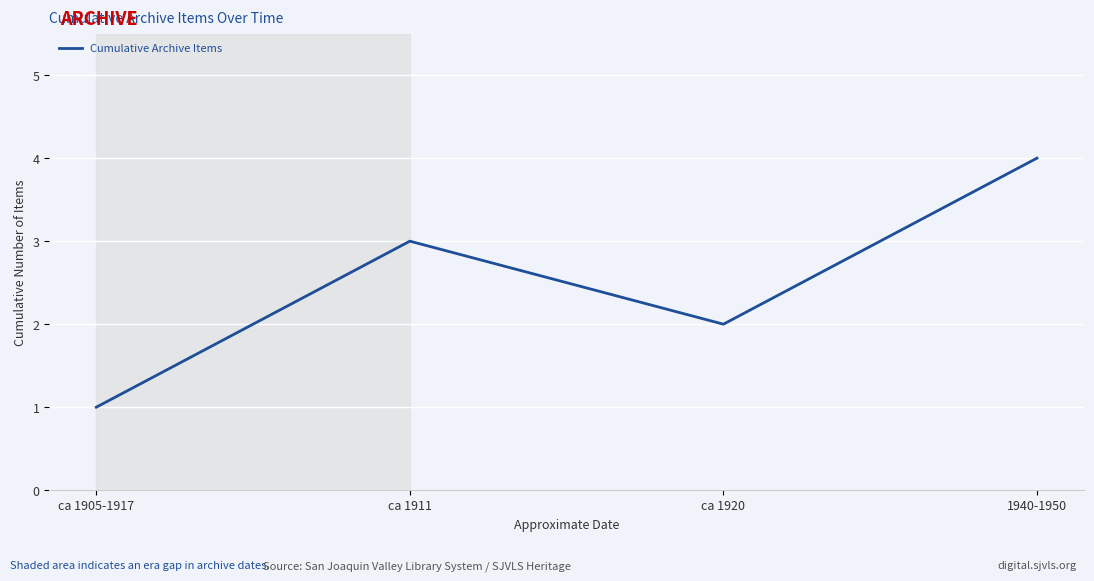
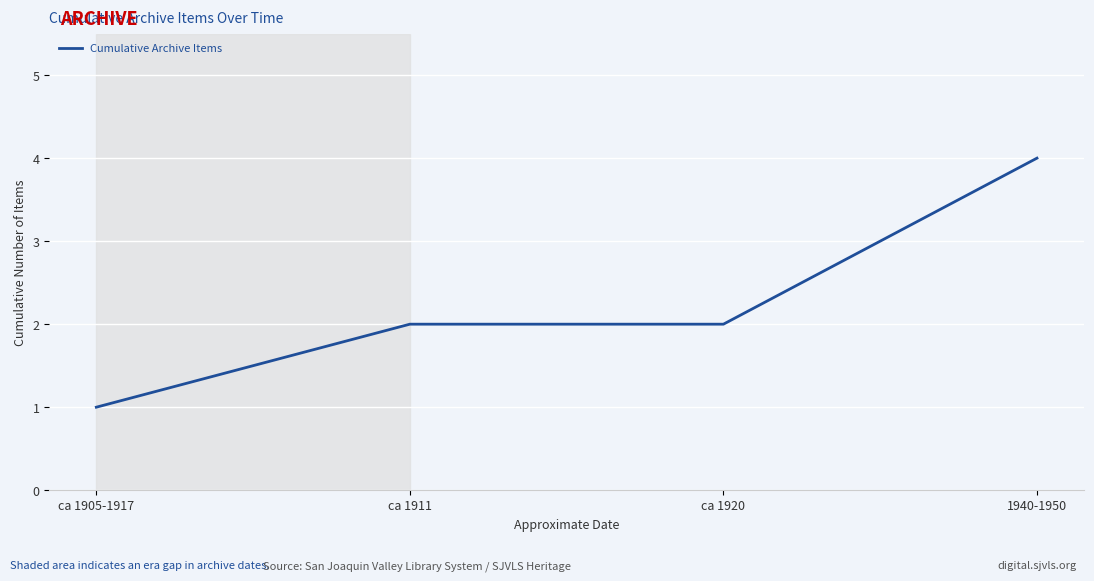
ca 1911: 3 -> 2
